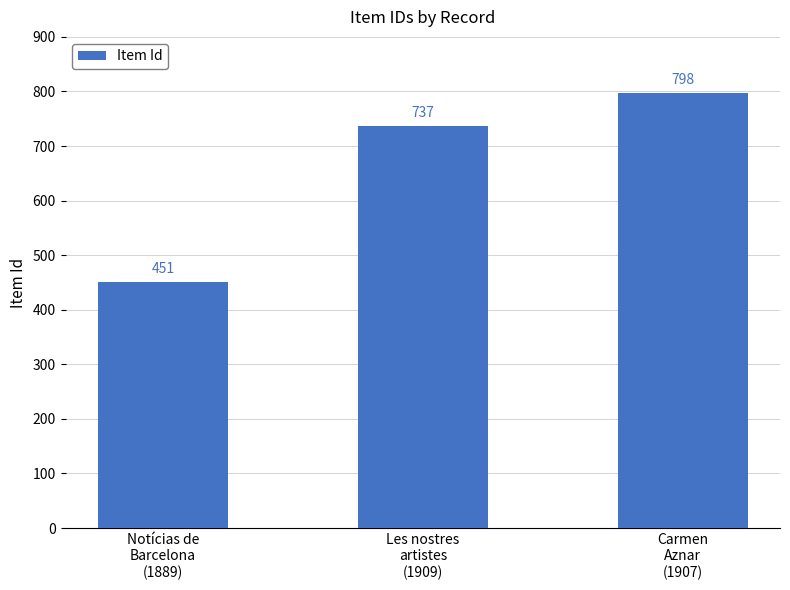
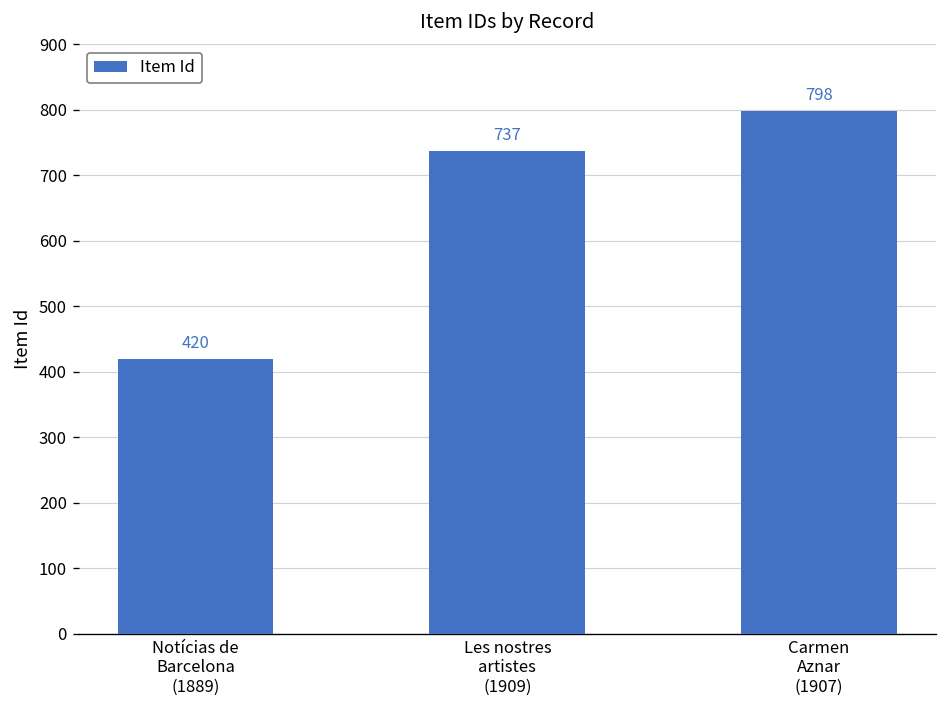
Notícias de Barcelona (1889): 451 -> 420
